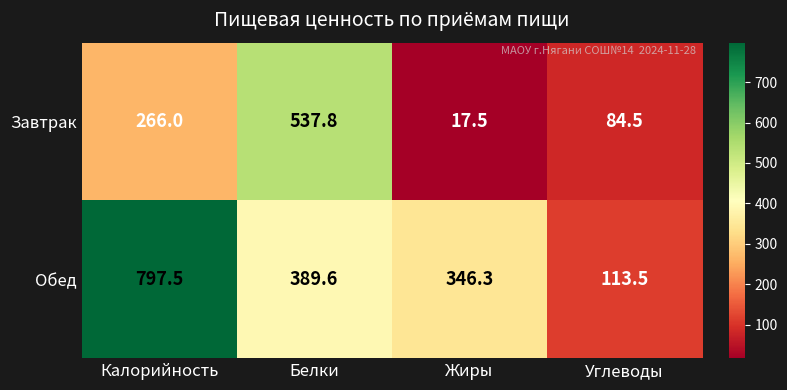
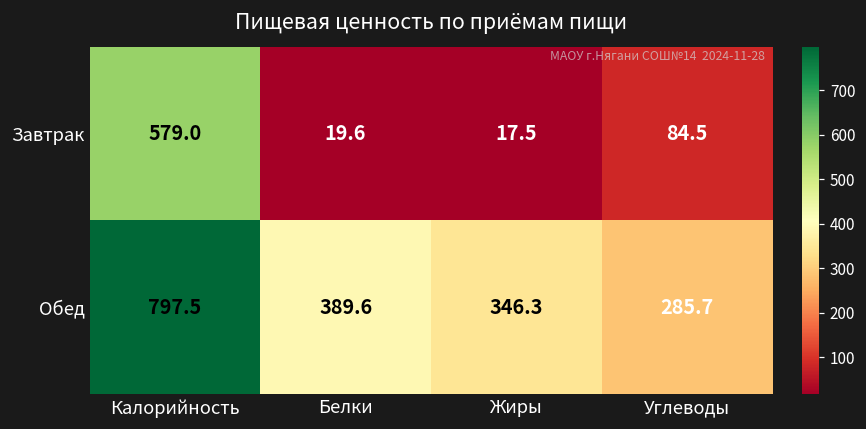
Завтрак, Калорийность: 266.0 -> 579.0
Завтрак, Белки: 537.8 -> 19.6
Обед, Углеводы: 113.5 -> 285.7
